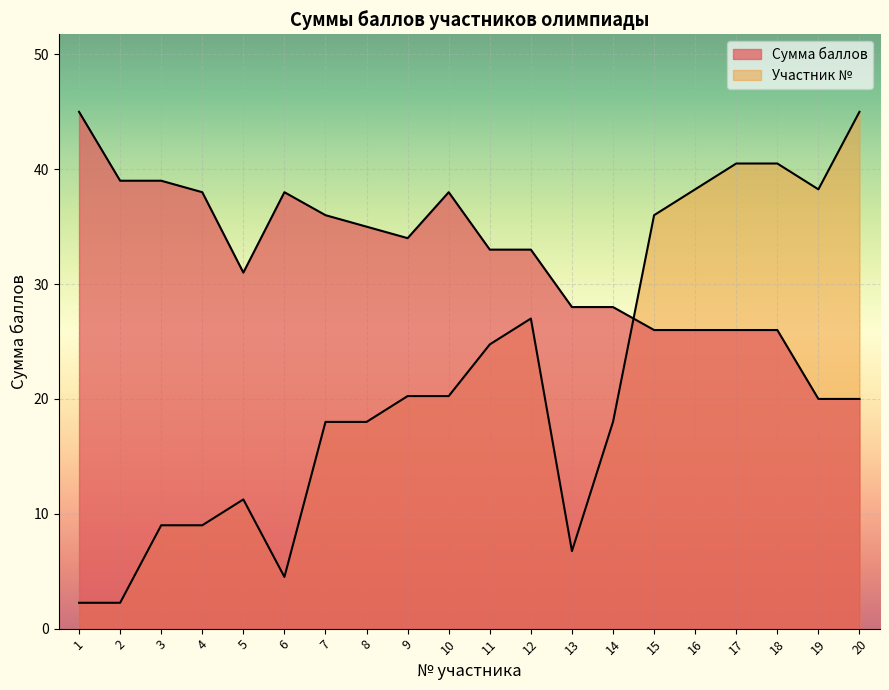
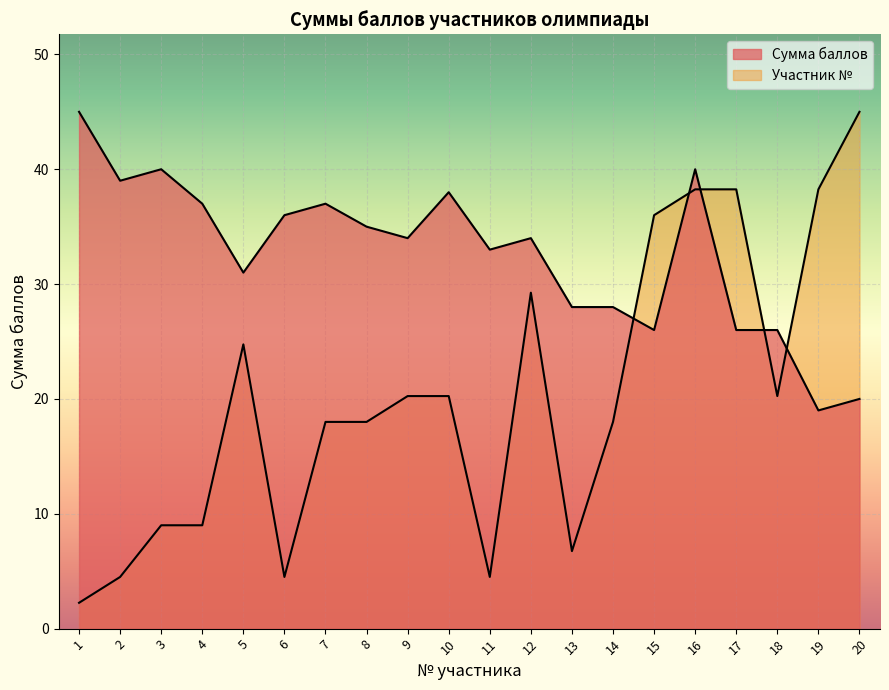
Участник №, 2: 2.3 -> 4.5
Сумма баллов, 3: 39 -> 40
Сумма баллов, 4: 38 -> 37
Участник №, 5: 11.3 -> 24.8
Сумма баллов, 6: 38 -> 36
Сумма баллов, 7: 36 -> 37
Участник №, 11: 24.8 -> 4.5
Сумма баллов, 12: 33 -> 34
Участник №, 12: 27.0 -> 29.3
Сумма баллов, 16: 26 -> 40
Участник №, 17: 40.5 -> 38.3
Участник №, 18: 40.5 -> 20.3
Сумма баллов, 19: 20 -> 19
